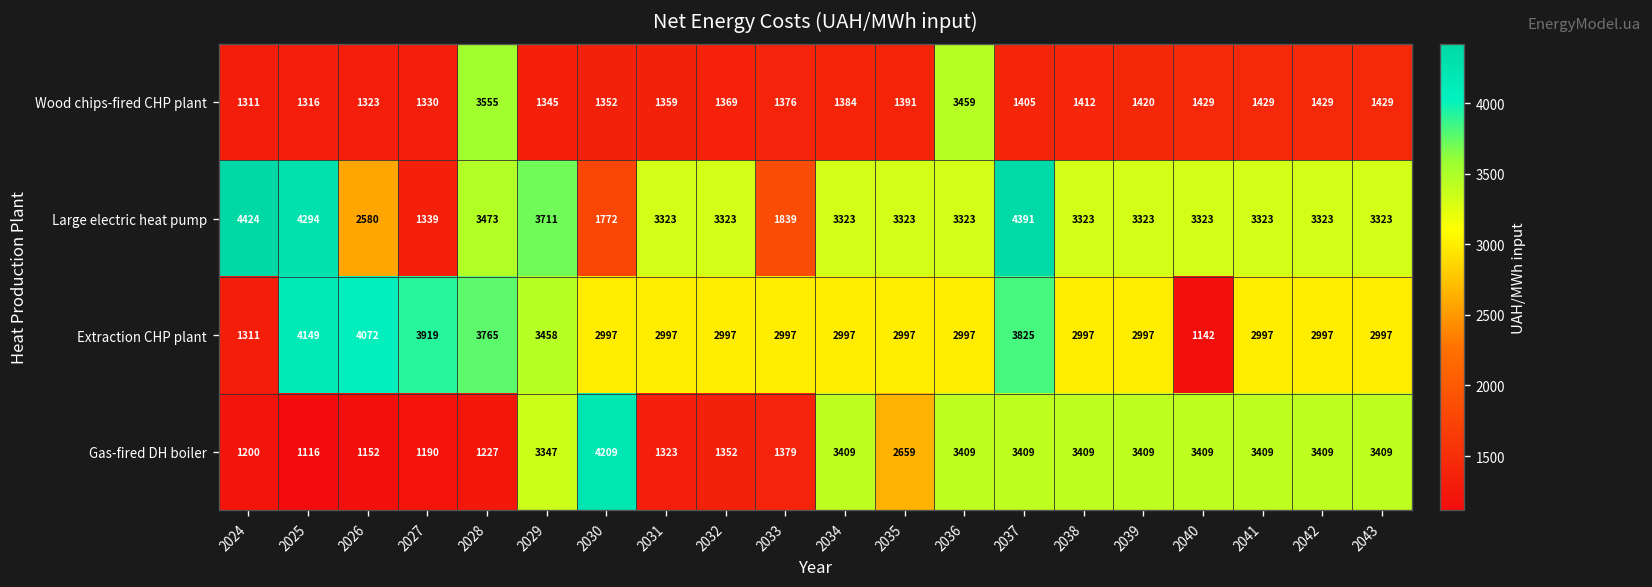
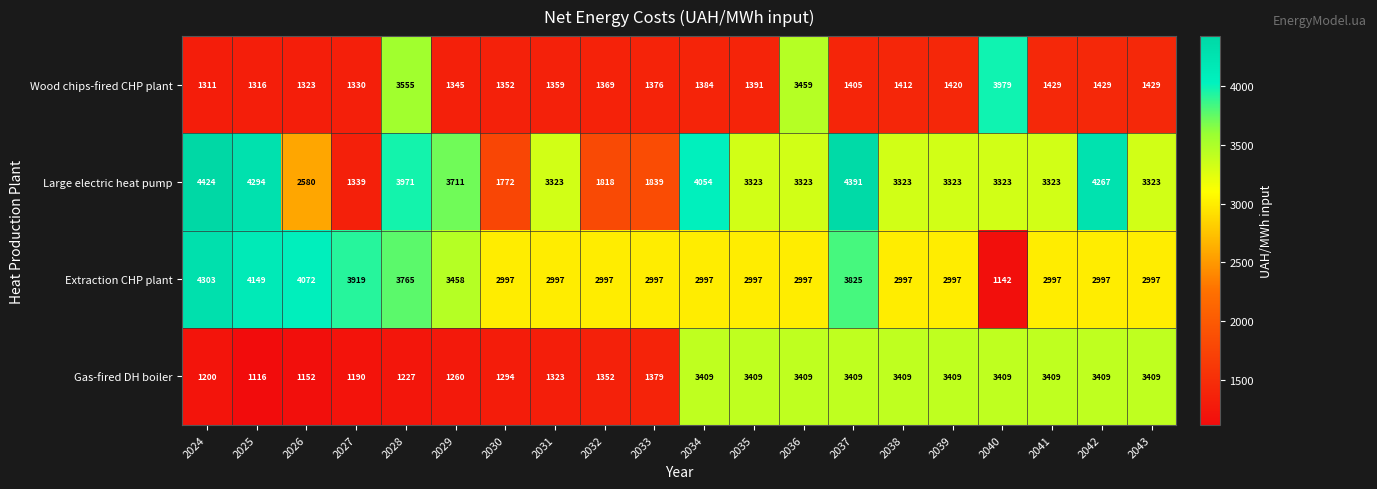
Wood chips-fired CHP plant, 2040: 1429 -> 3979
Large electric heat pump, 2028: 3473 -> 3971
Large electric heat pump, 2032: 3323 -> 1818
Large electric heat pump, 2034: 3323 -> 4054
Large electric heat pump, 2042: 3323 -> 4267
Extraction CHP plant, 2024: 1311 -> 4303
Gas-fired DH boiler, 2029: 3347 -> 1260
Gas-fired DH boiler, 2030: 4209 -> 1294
Gas-fired DH boiler, 2035: 2659 -> 3409
